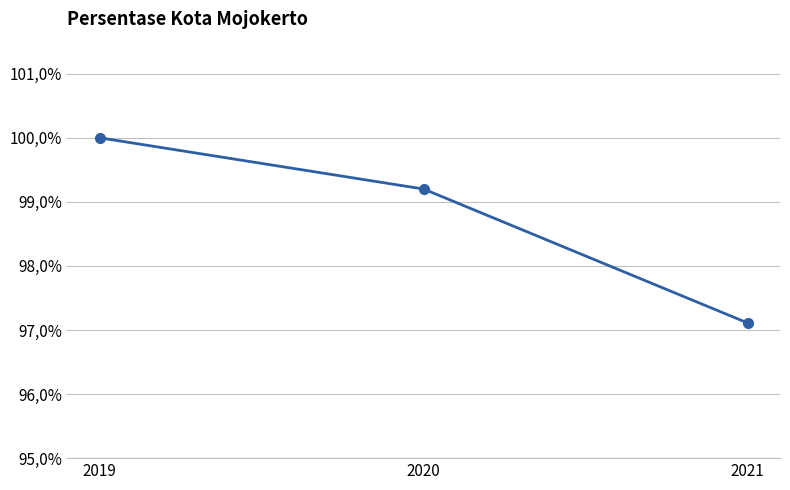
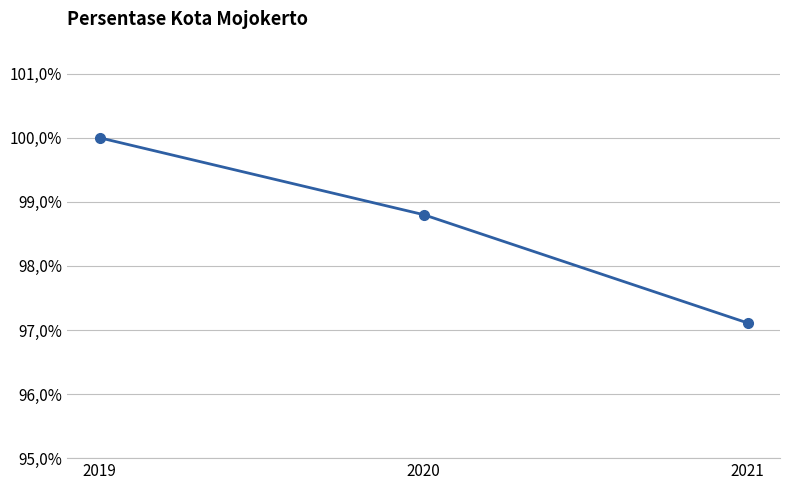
2020: 992% -> 988%
